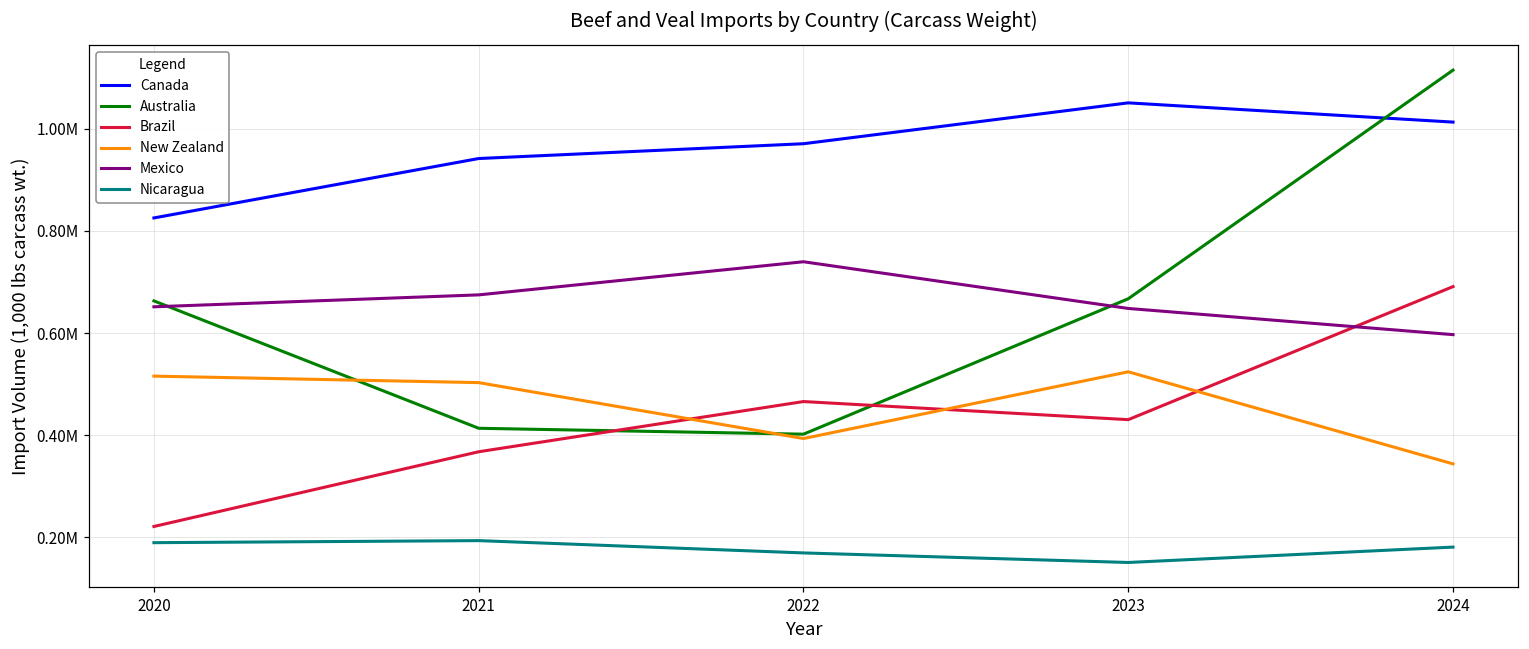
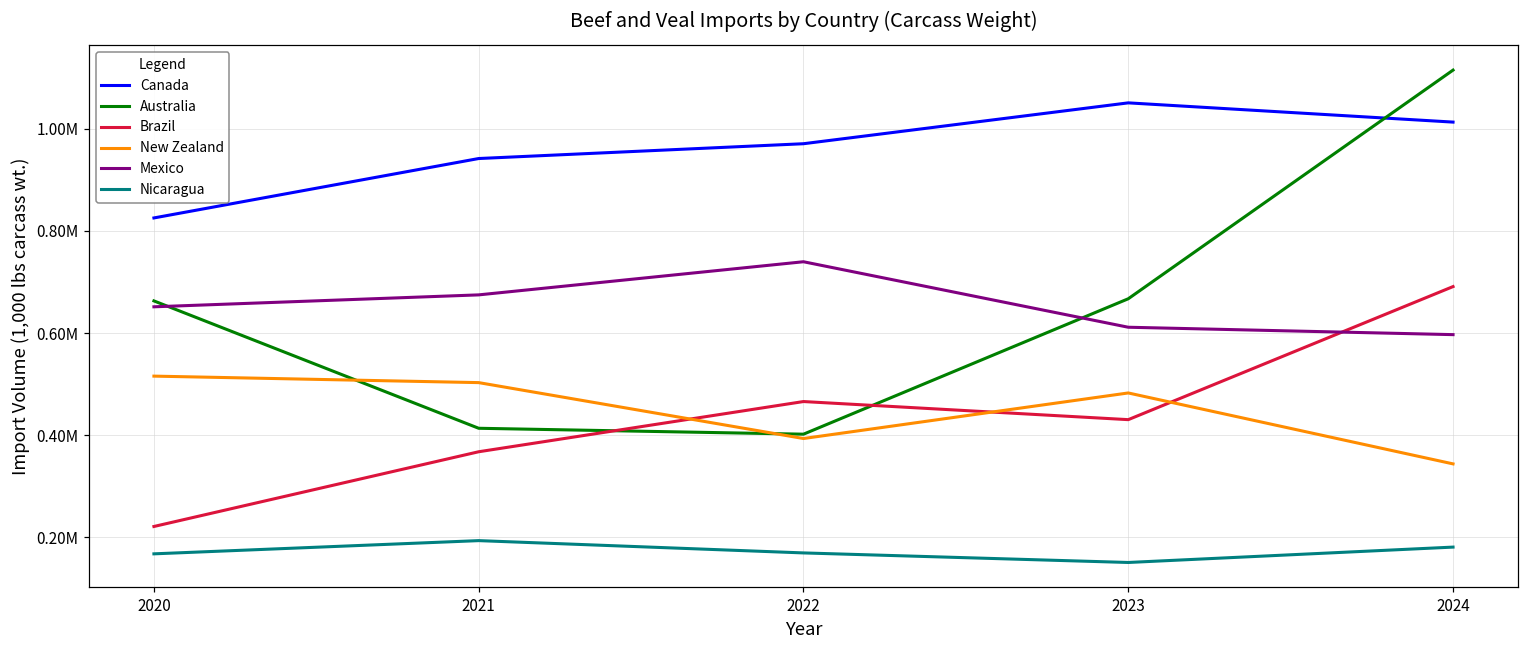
Nicaragua, 2020: 190000 -> 170000
New Zealand, 2023: 520000 -> 480000
Mexico, 2023: 650000 -> 610000
